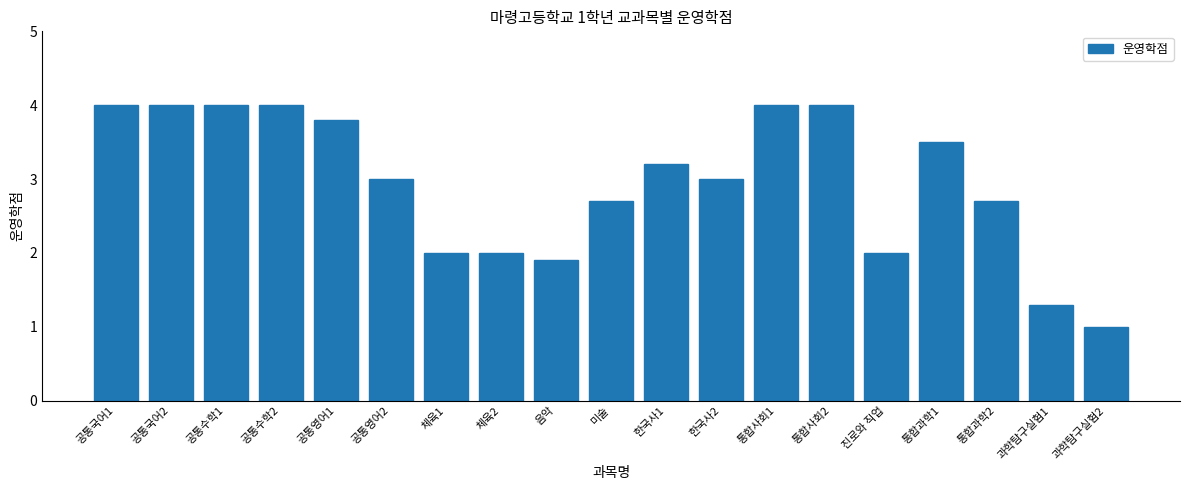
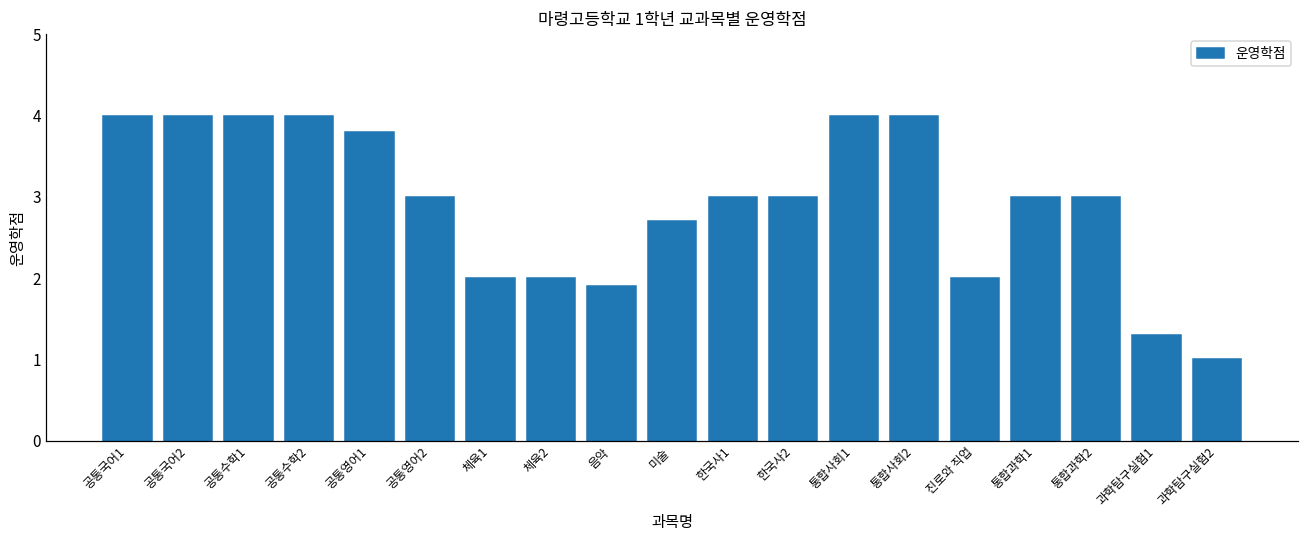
한국사1: 3.2 -> 3.0
통합과학1: 3.5 -> 3.0
통합과학2: 2.7 -> 3.0
